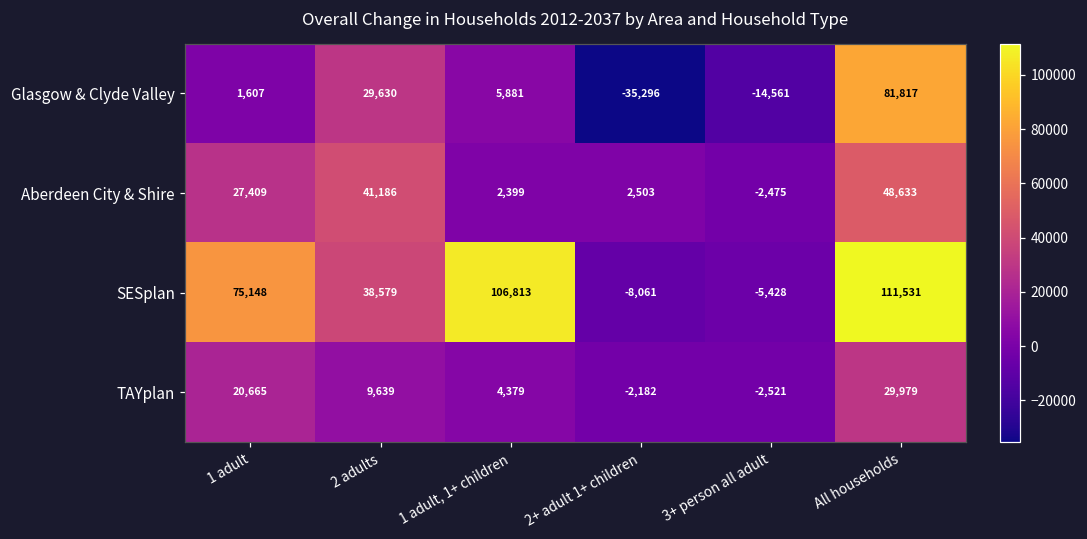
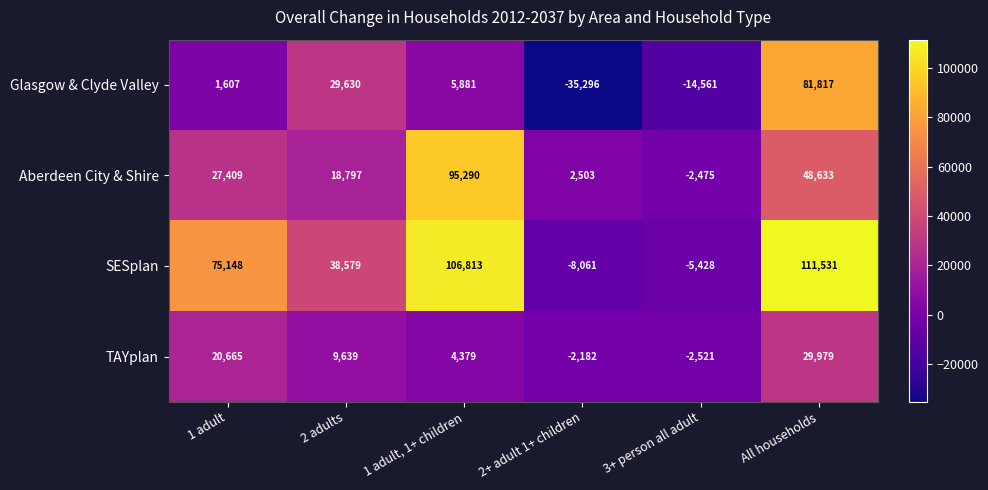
Aberdeen City & Shire, 2 adults: 41,186 -> 18,797
Aberdeen City & Shire, 1 adult, 1+ children: 2,399 -> 95,290
